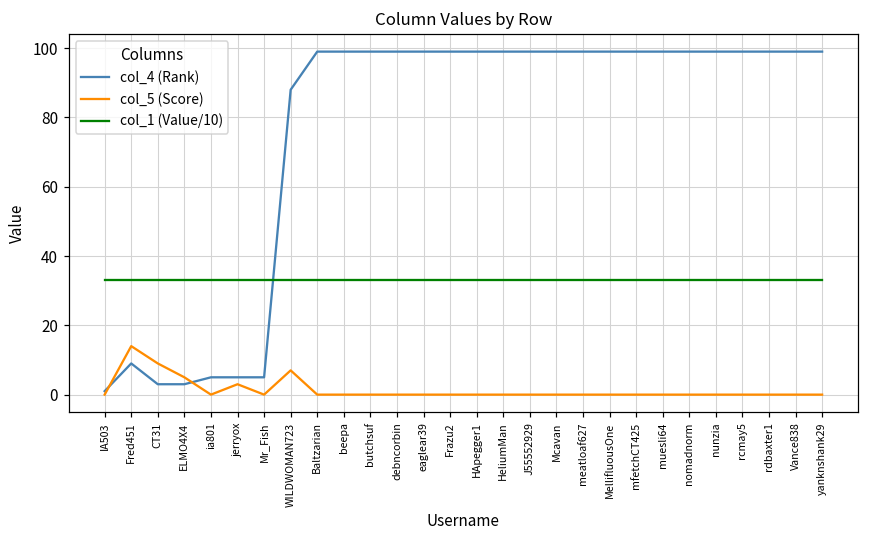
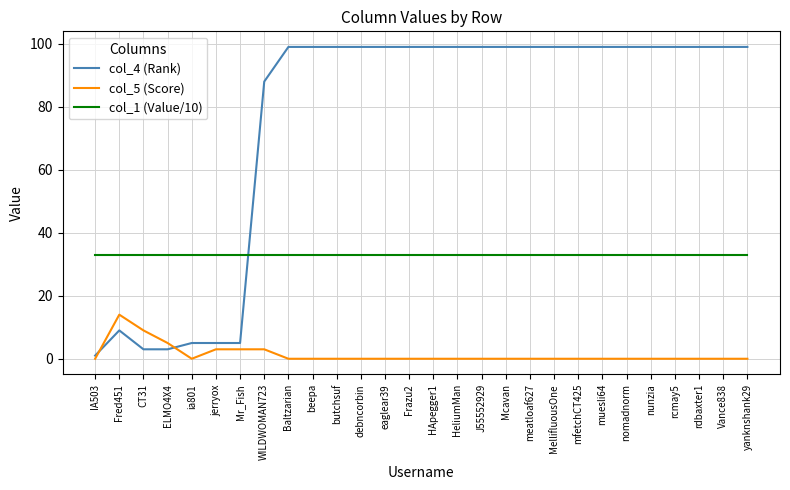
col_5 (Score), Mr_Fish: 0 -> 3
col_5 (Score), WILDWOMAN723: 7 -> 3
